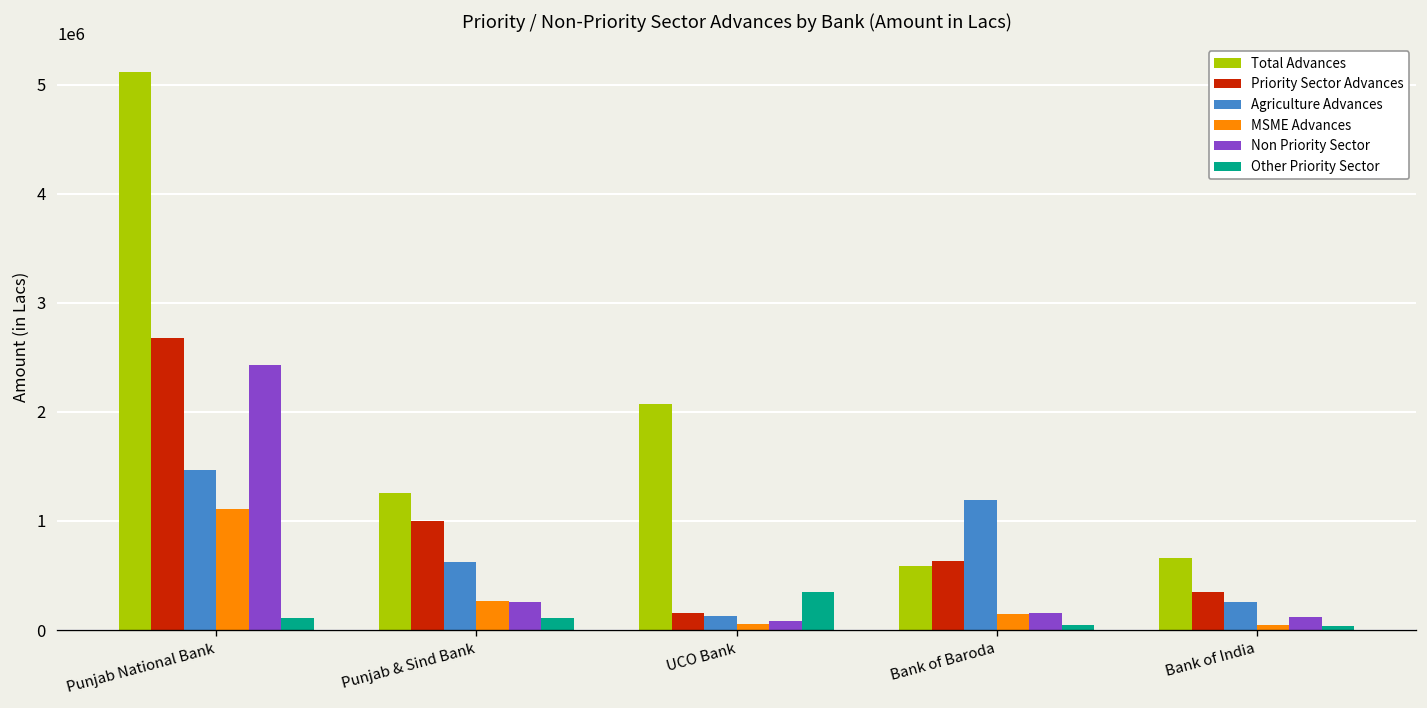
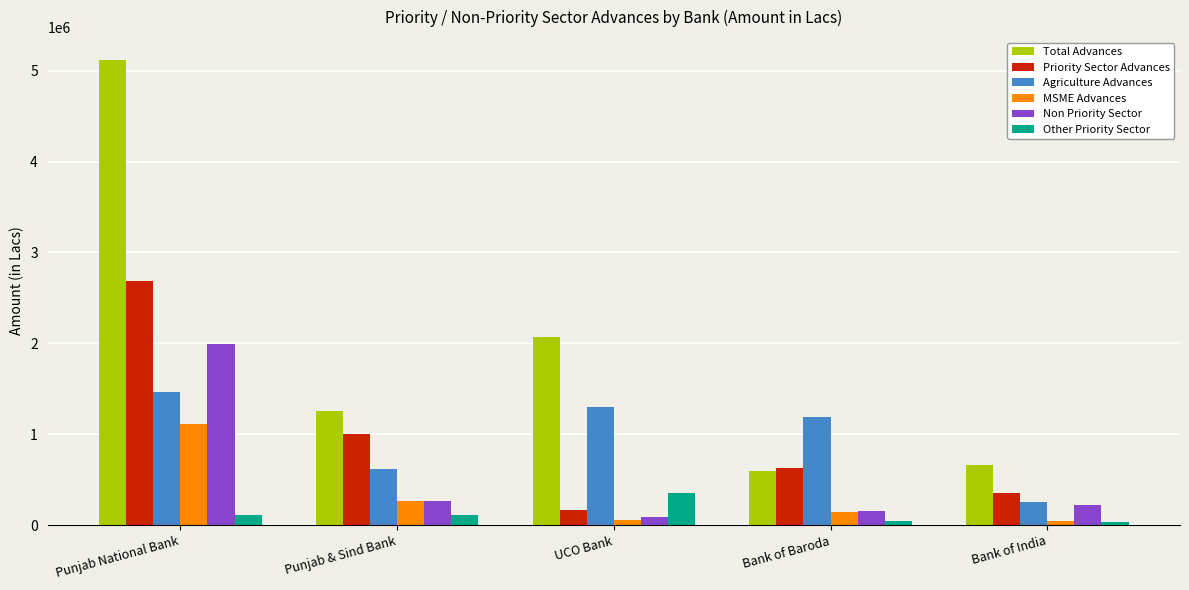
Non Priority Sector, Punjab National Bank: 2400000 -> 2000000
Agriculture Advances, UCO Bank: 100000 -> 1300000
Non Priority Sector, Bank of India: 100000 -> 200000
